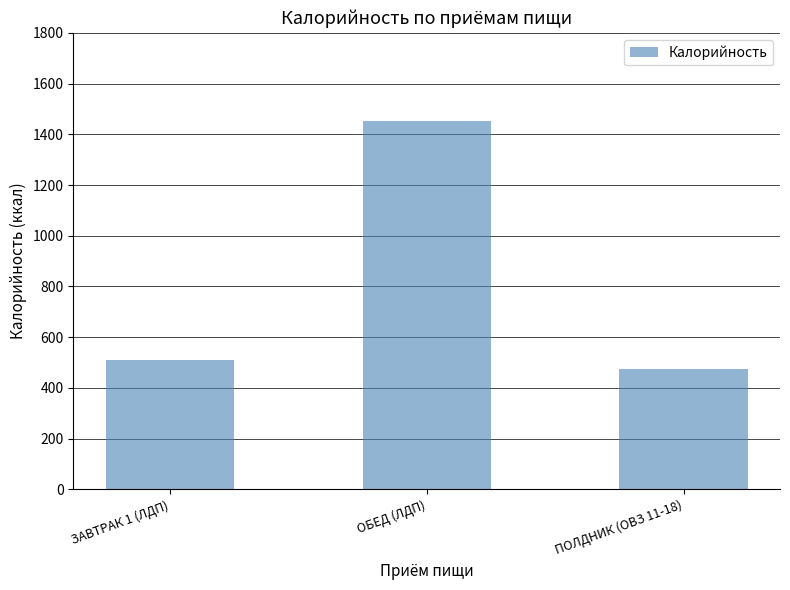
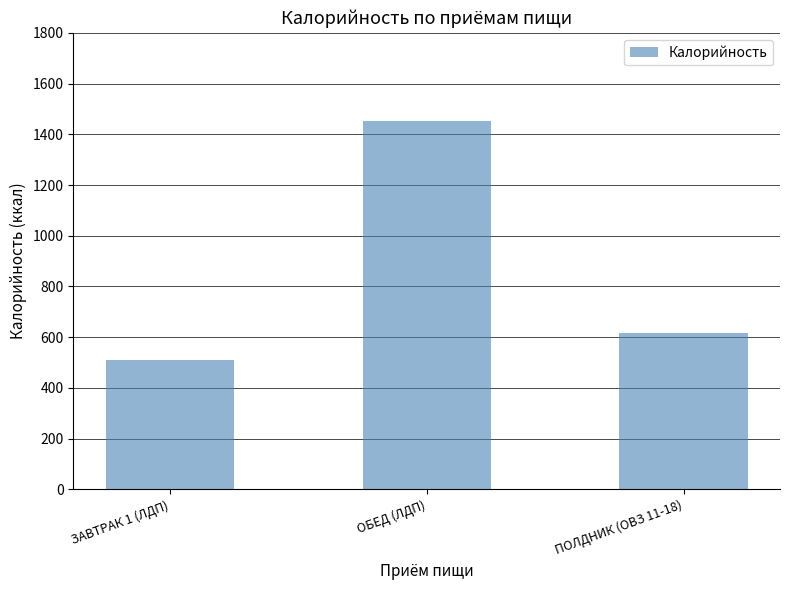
ПОЛДНИК (ОВЗ 11-18): 470 -> 620
